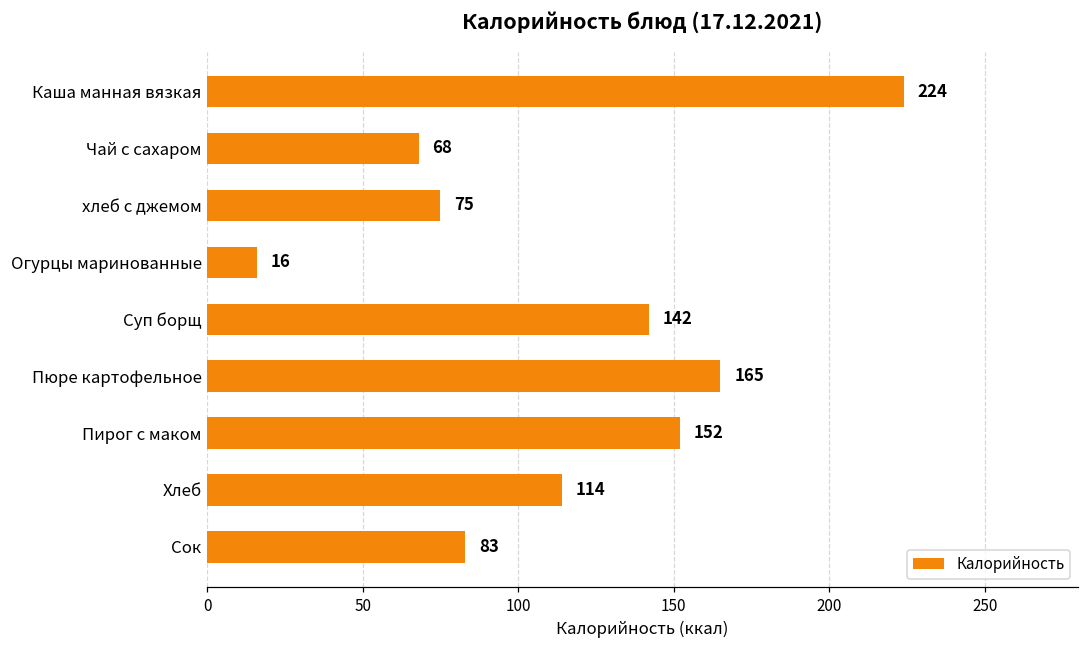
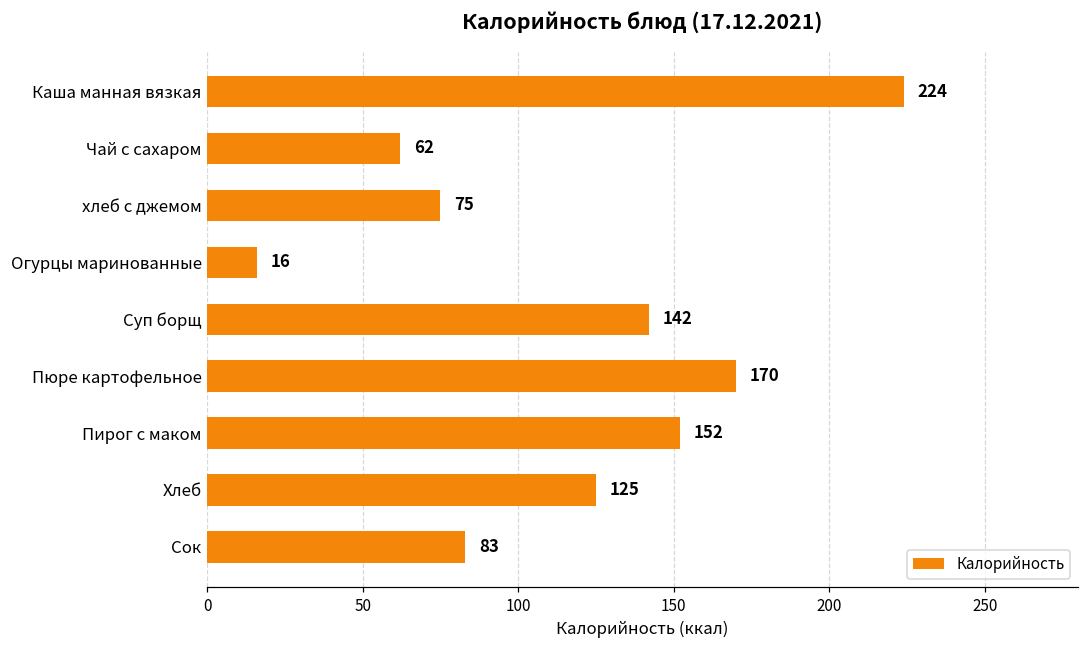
Чай с сахаром: 68 -> 62
Пюре картофельное: 165 -> 170
Хлеб: 114 -> 125
